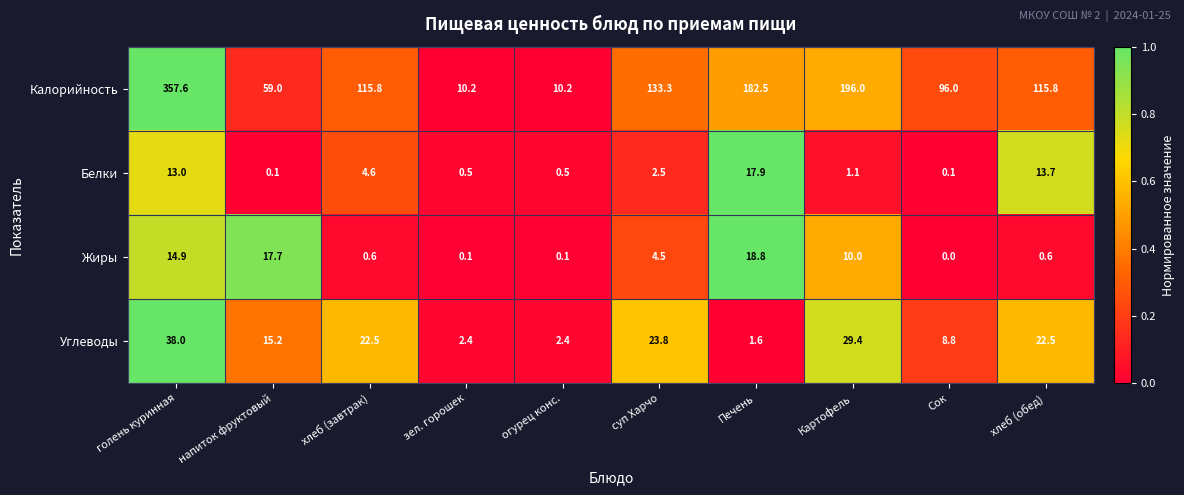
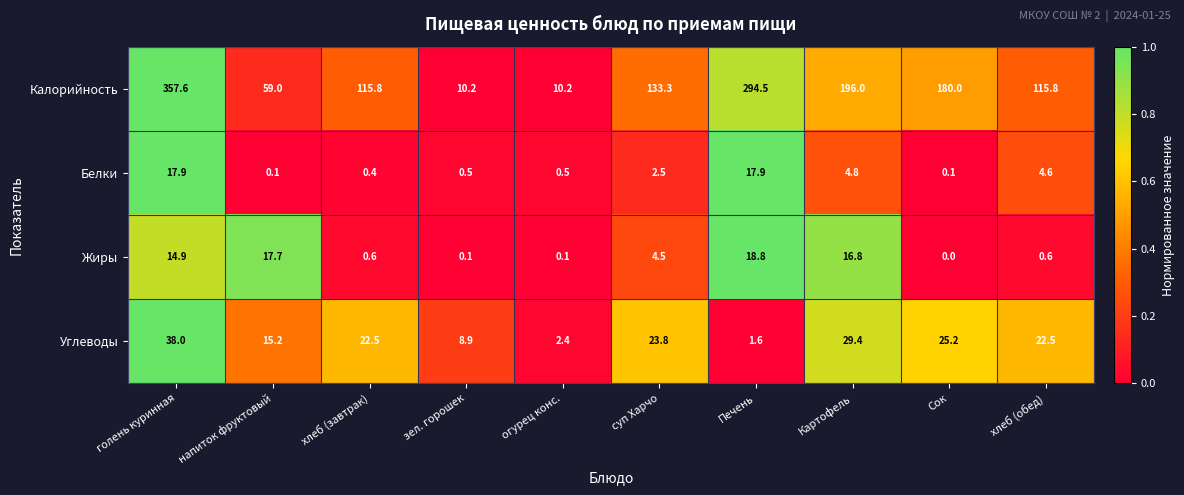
Калорийность, Печень: 182.5 -> 294.5
Калорийность, Сок: 96.0 -> 180.0
Белки, голень куринная: 13.0 -> 17.9
Белки, хлеб (завтрак): 4.6 -> 0.4
Белки, Картофель: 1.1 -> 4.8
Белки, хлеб (обед): 13.7 -> 4.6
Жиры, Картофель: 10.0 -> 16.8
Углеводы, зел. горошек: 2.4 -> 8.9
Углеводы, Сок: 8.8 -> 25.2
